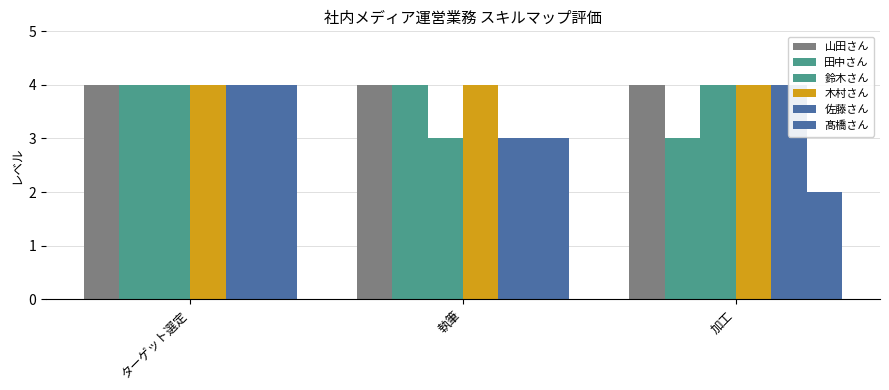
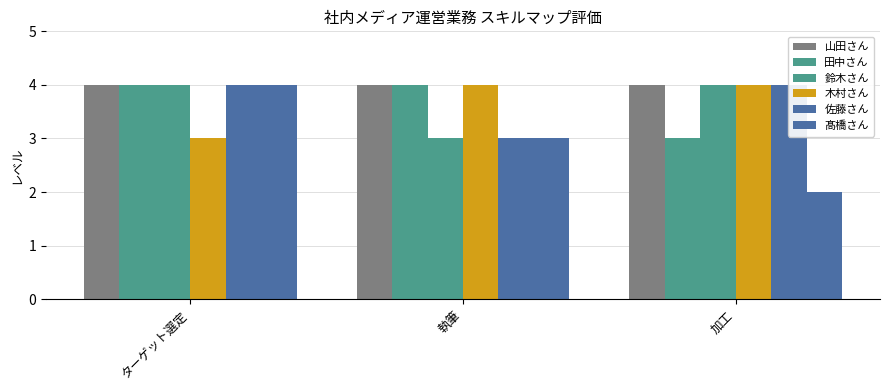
木村さん, ターゲット選定: 4 -> 3
